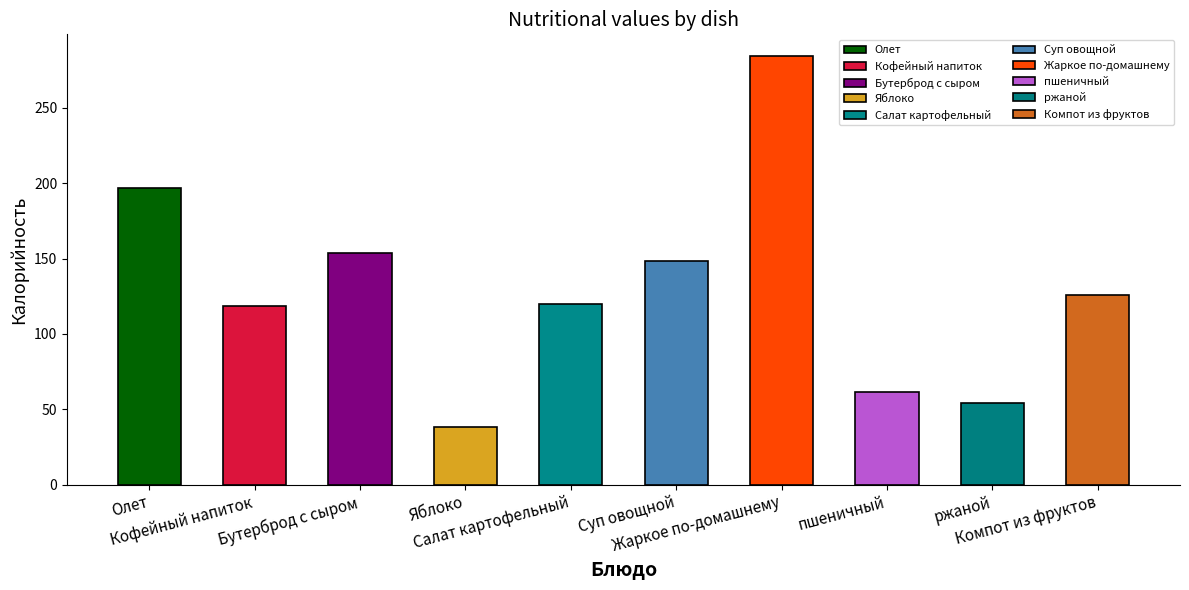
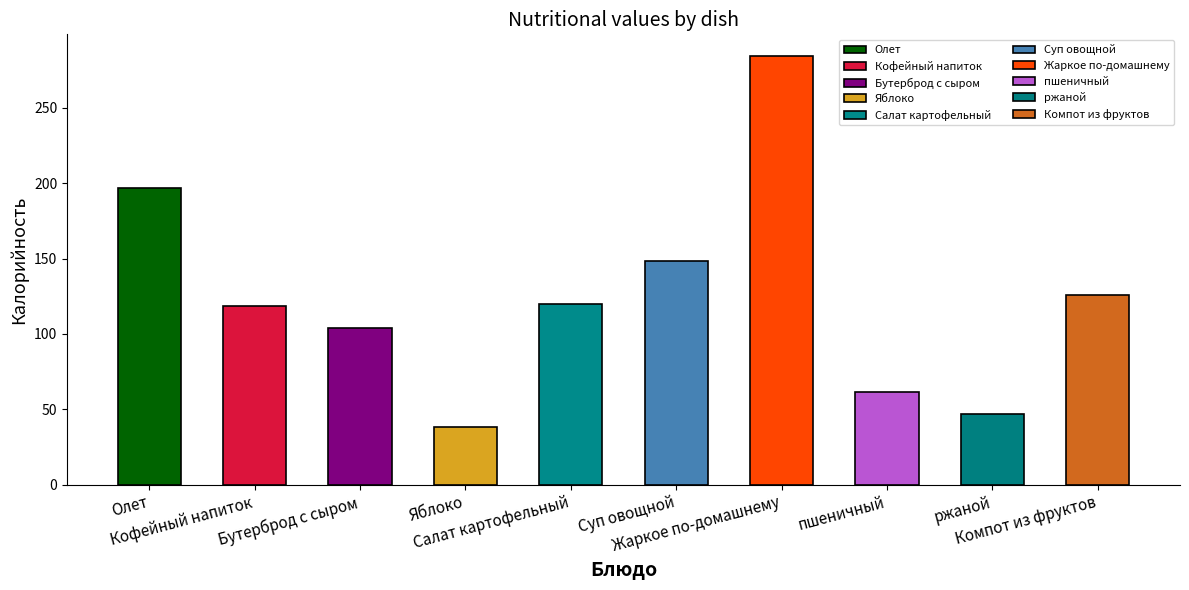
Бутерброд с сыром: 154 -> 104
ржаной: 54 -> 47
